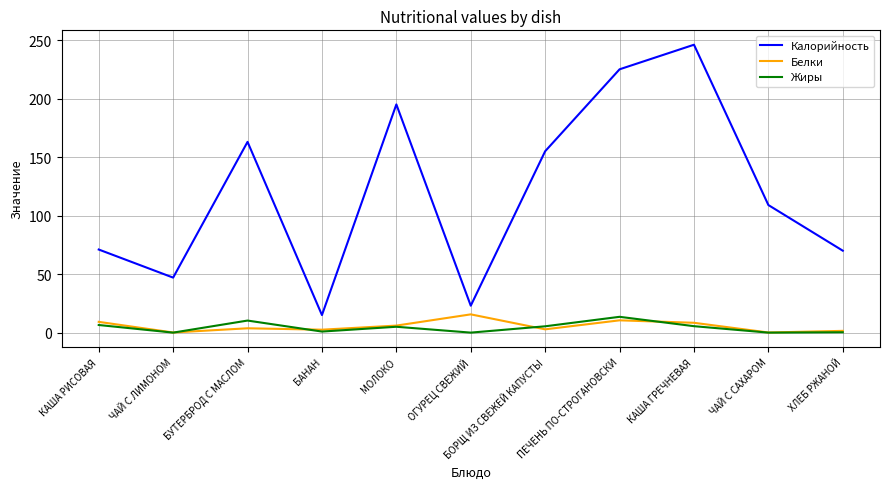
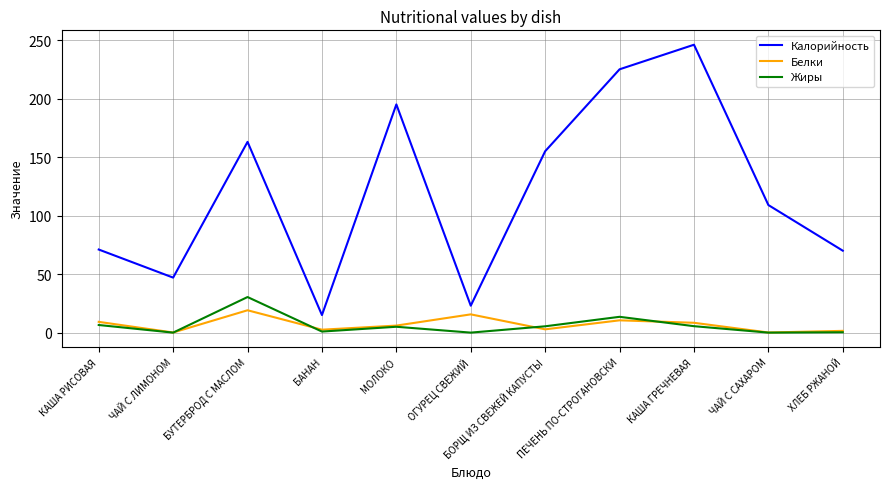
Белки, БУТЕРБРОД С МАСЛОМ: 4 -> 19
Жиры, БУТЕРБРОД С МАСЛОМ: 10 -> 30
